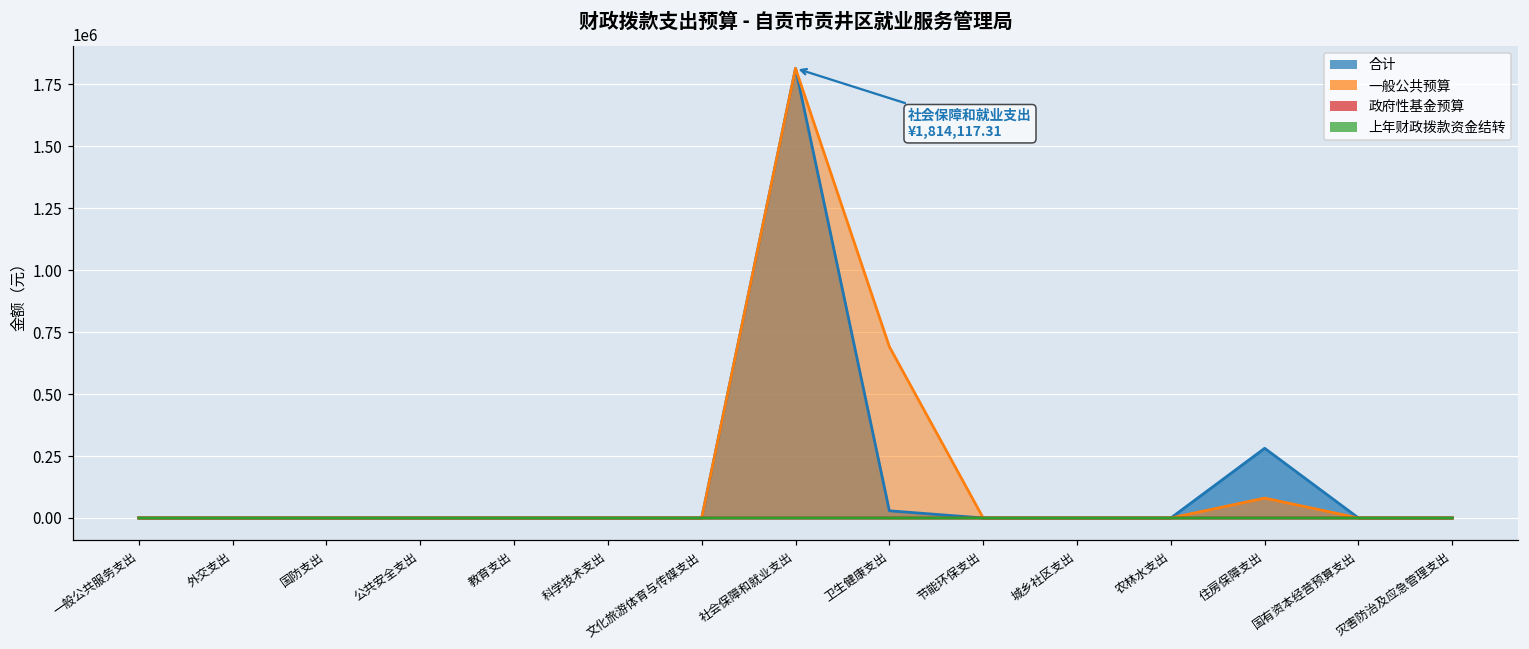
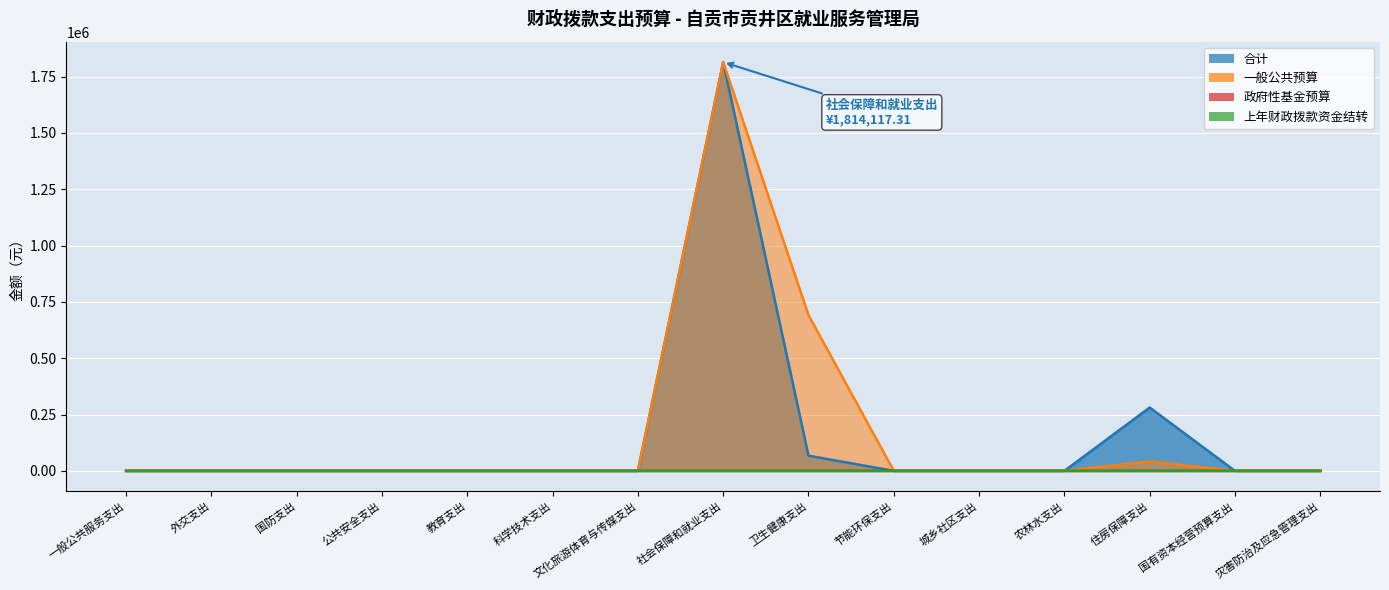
合计, 卫生健康支出: 30000 -> 70000
一般公共预算, 住房保障支出: 80000 -> 40000
